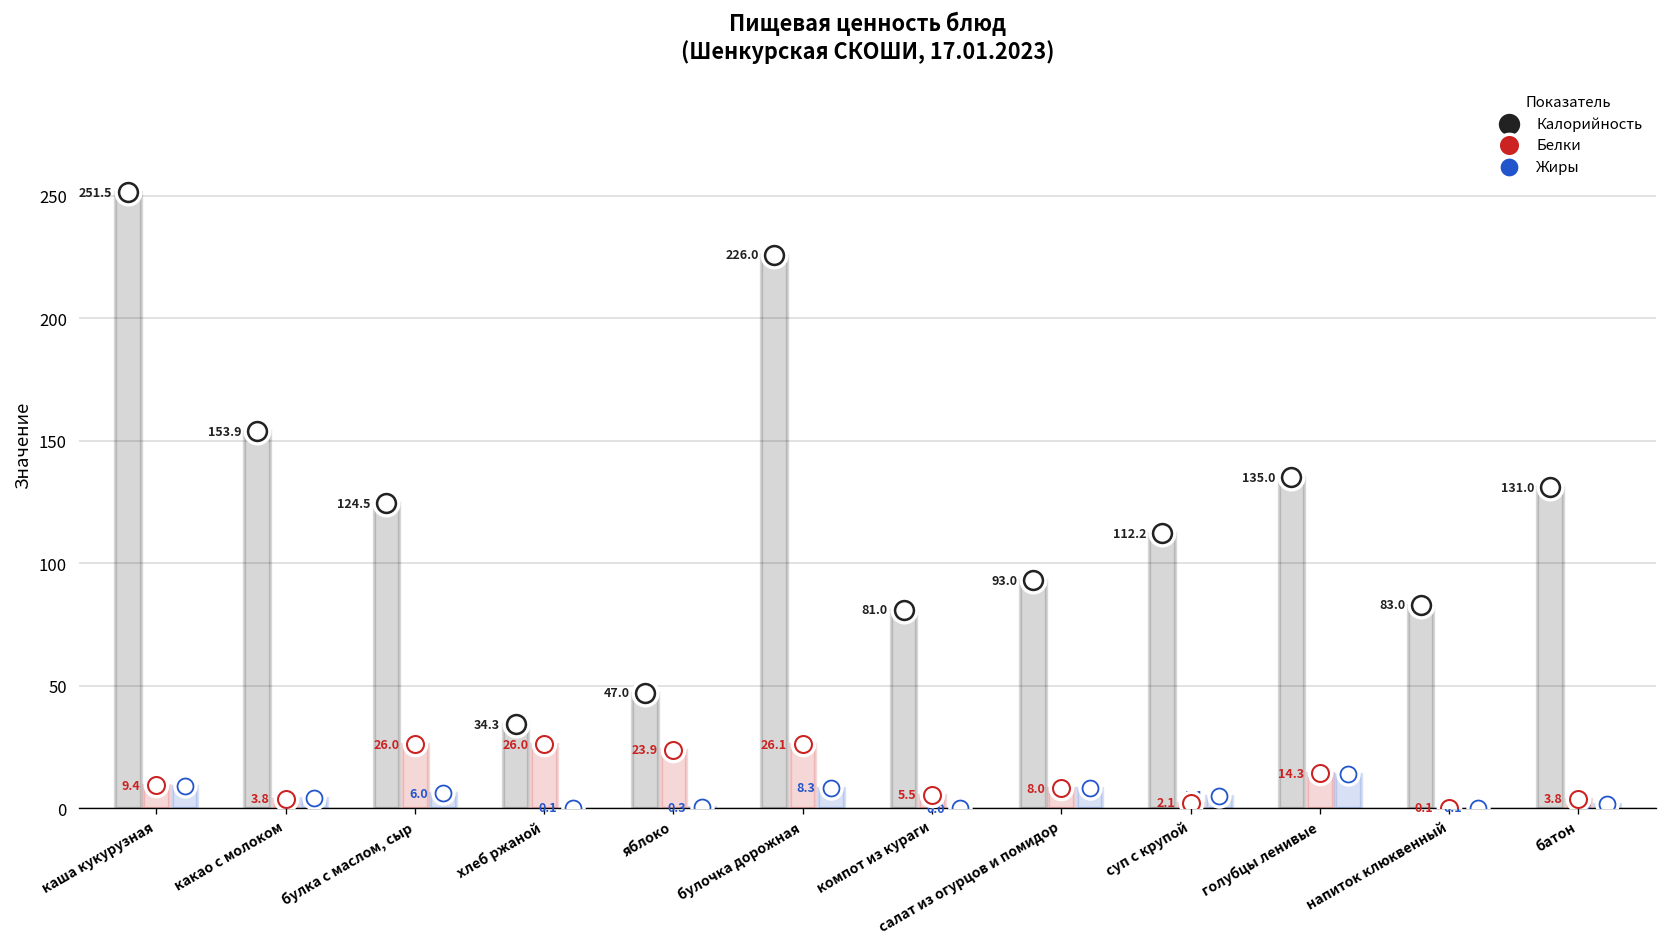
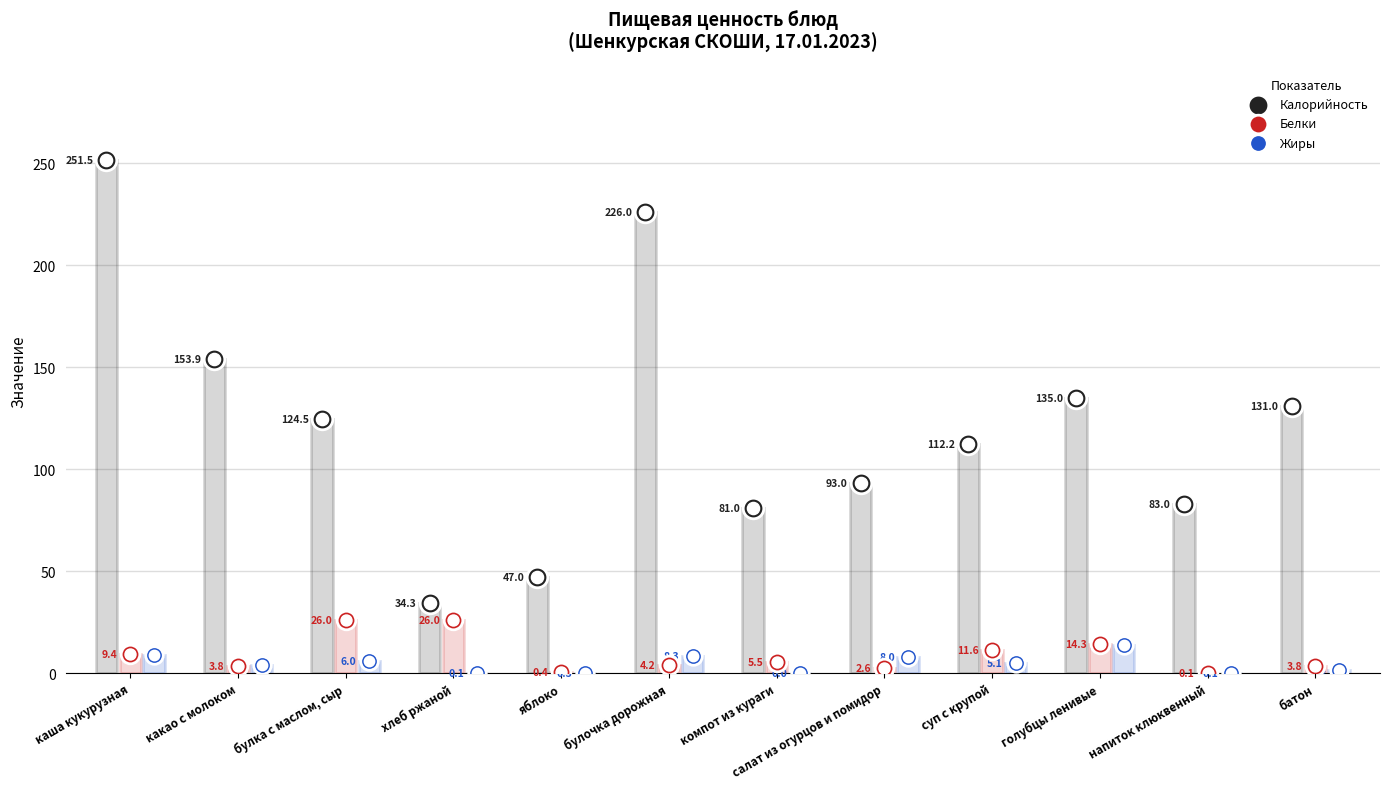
Белки, яблоко: 23.9 -> 0.4
Белки, булочка дорожная: 26.1 -> 4.2
Белки, салат из огурцов и помидор: 8.0 -> 2.6
Белки, суп с крупой: 2.1 -> 11.6
